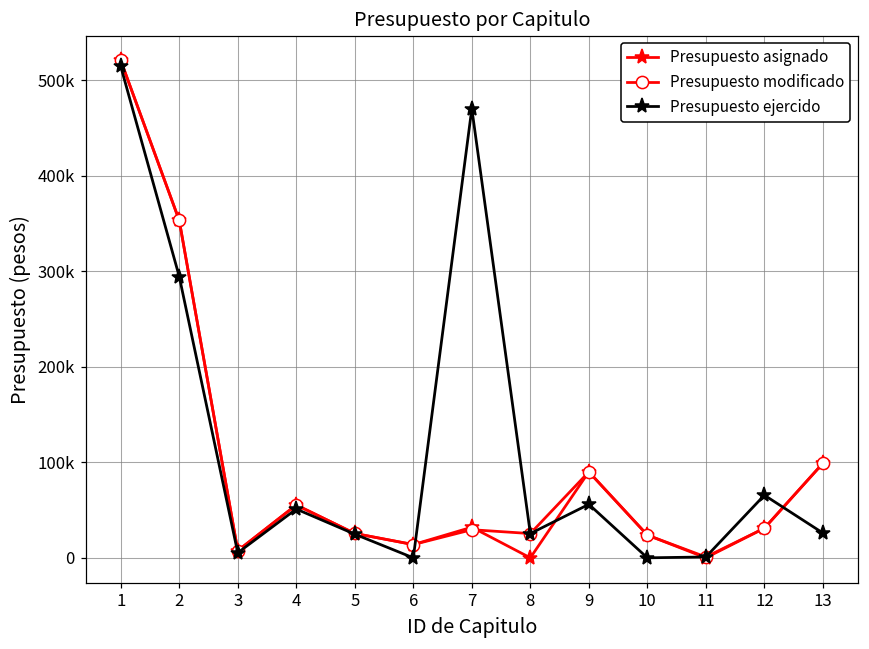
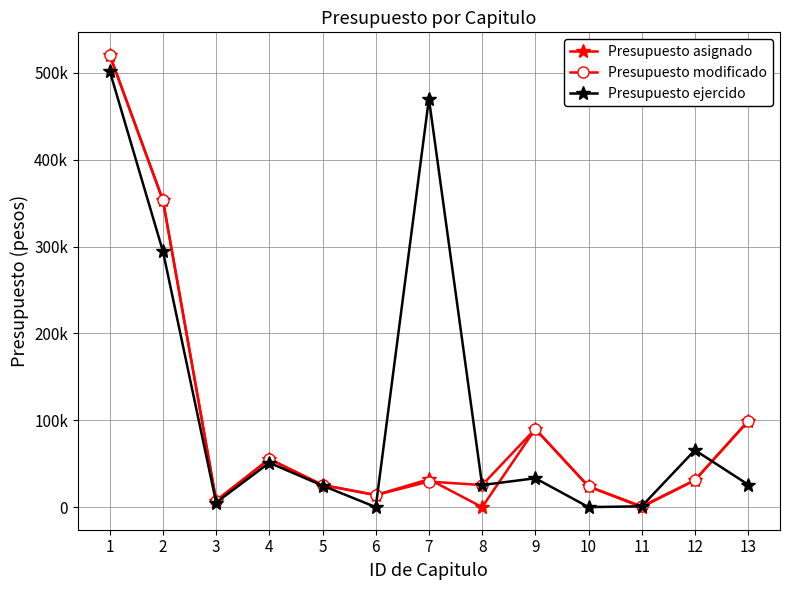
Presupuesto ejercido, 1: 510000 -> 500000
Presupuesto ejercido, 9: 60000 -> 30000
